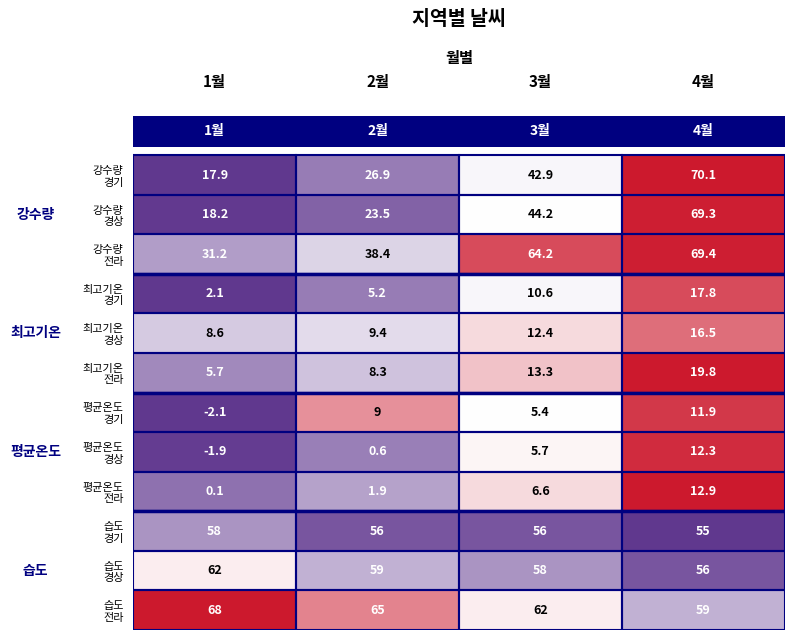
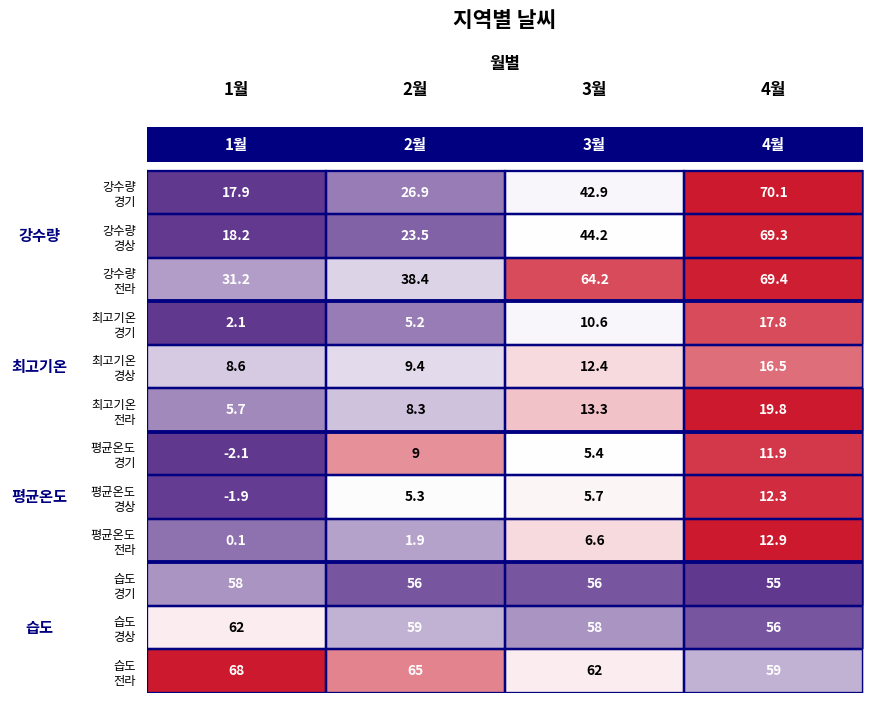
평균온도 경상, 2월: 0.6 -> 5.3
